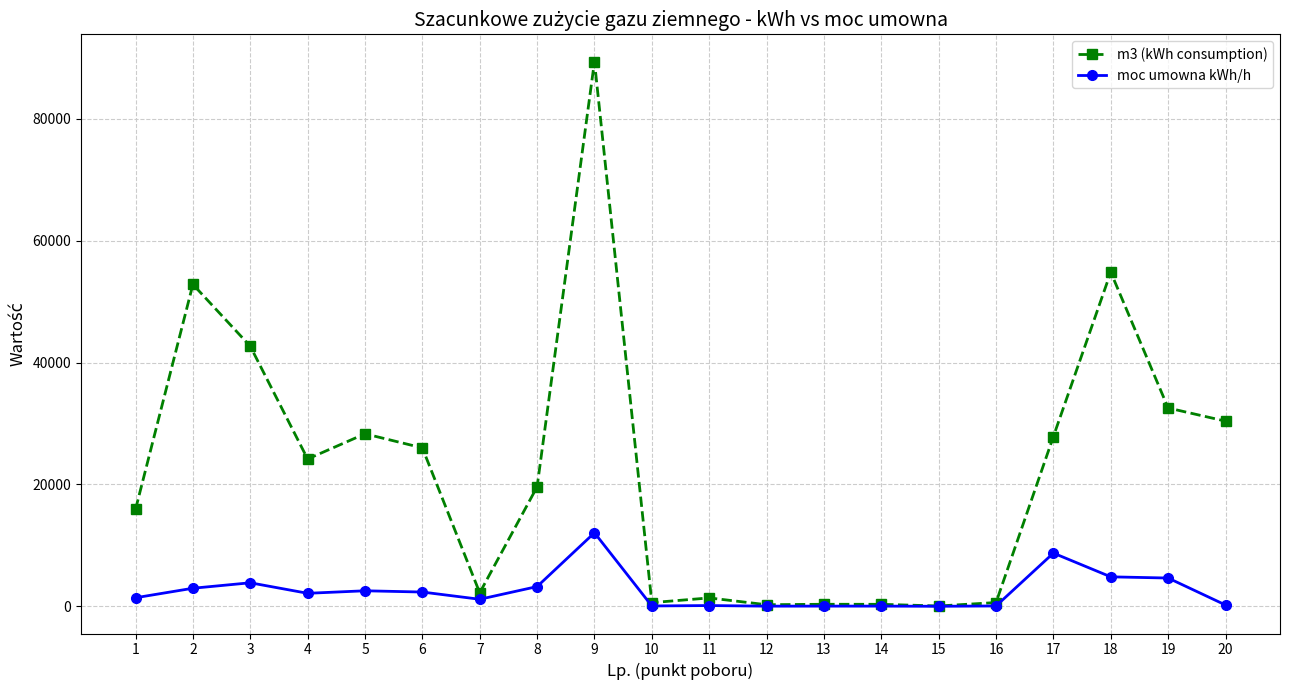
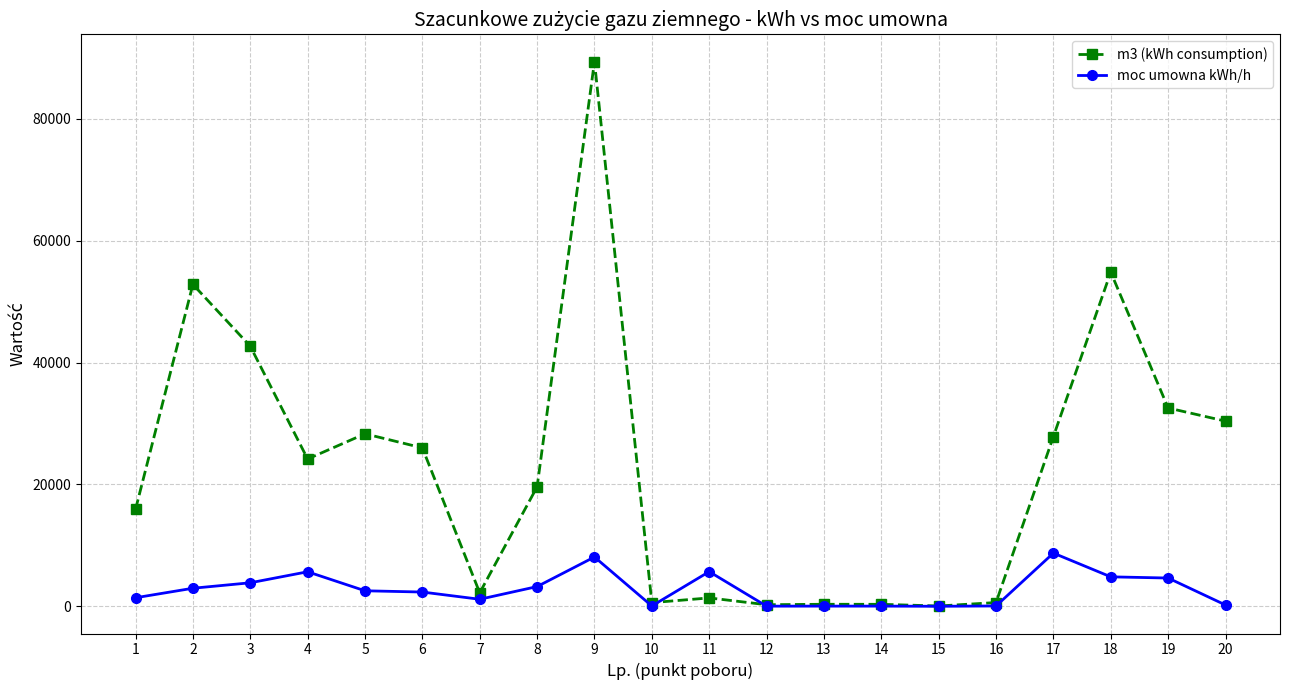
moc umowna kWh/h, 4: 2000 -> 6000
moc umowna kWh/h, 9: 12000 -> 8000
moc umowna kWh/h, 11: 0 -> 6000
